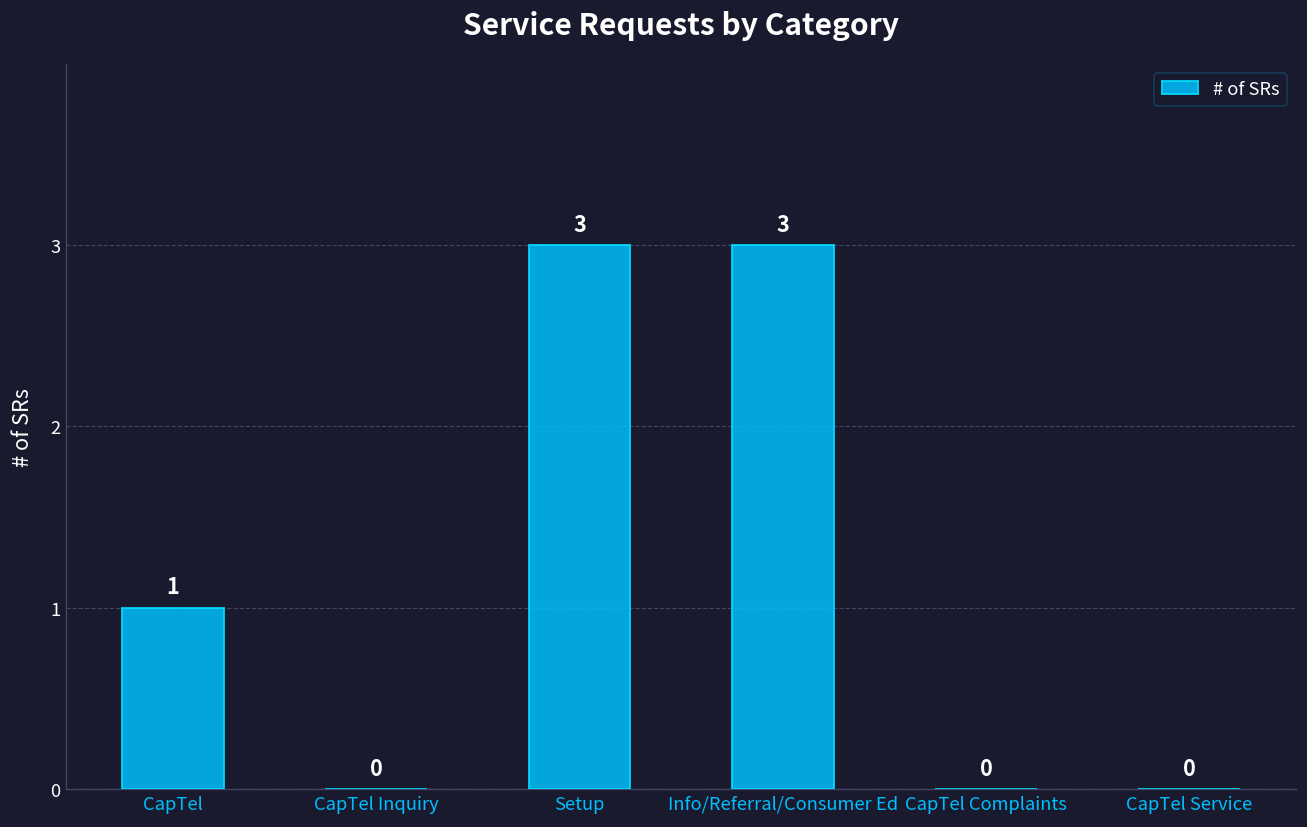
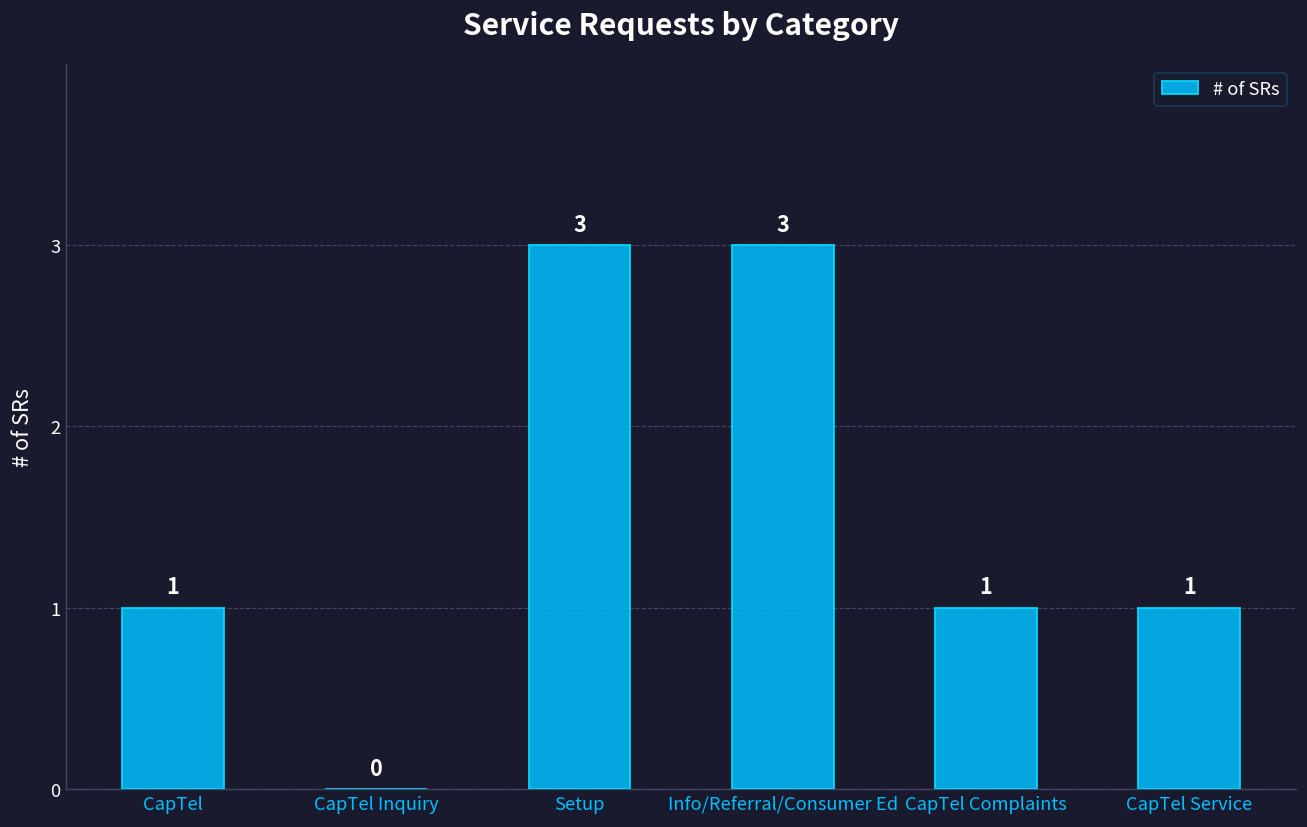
CapTel Complaints: 0 -> 1
CapTel Service: 0 -> 1
